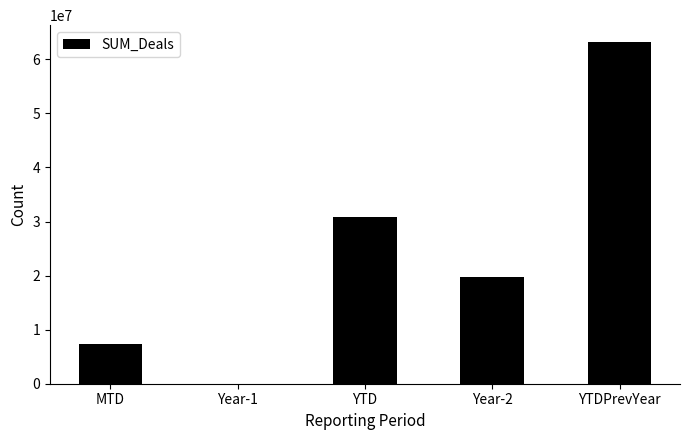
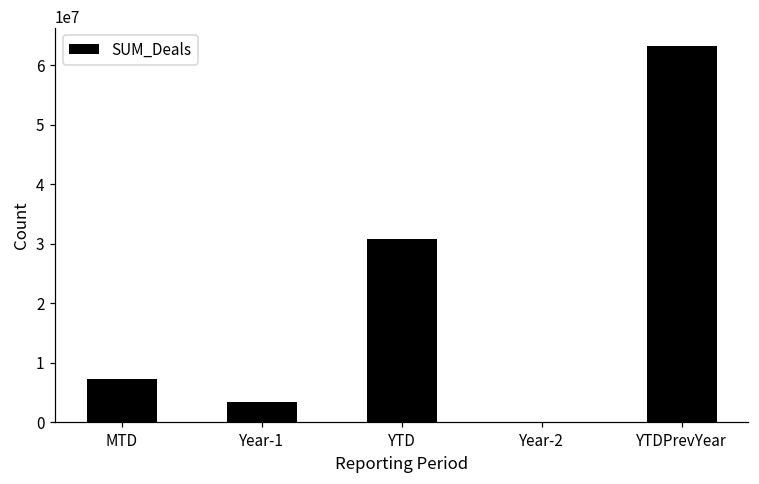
Year-1: 0 -> 3000000
Year-2: 20000000 -> 0
